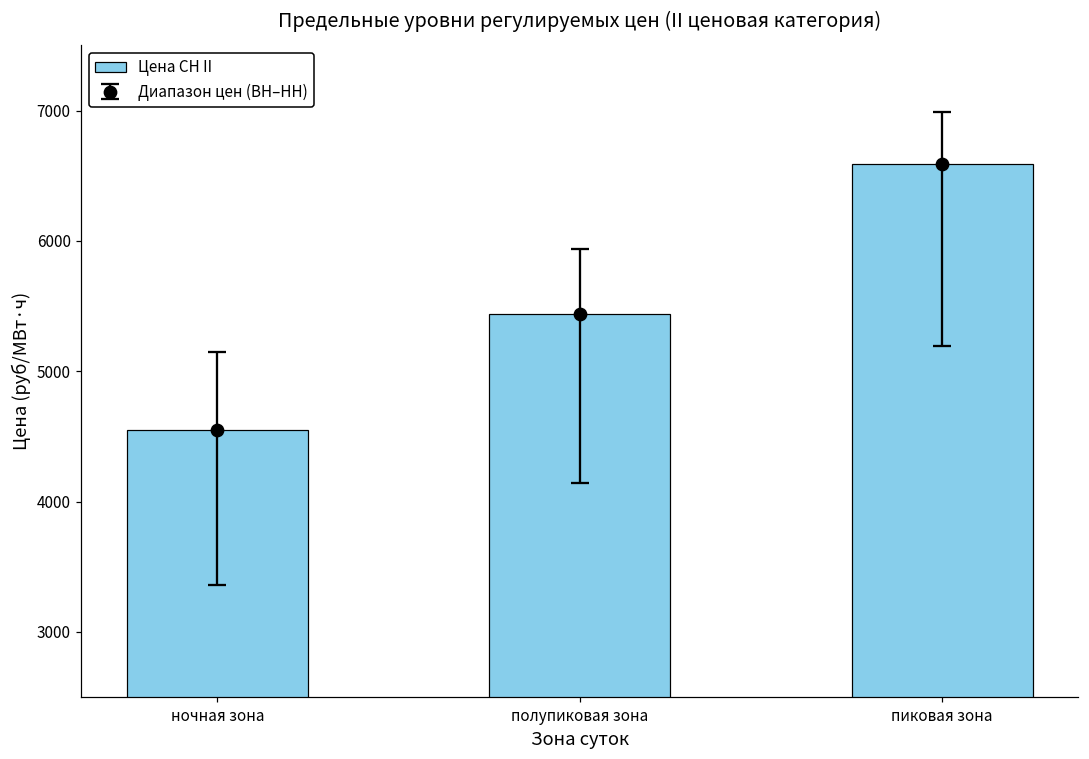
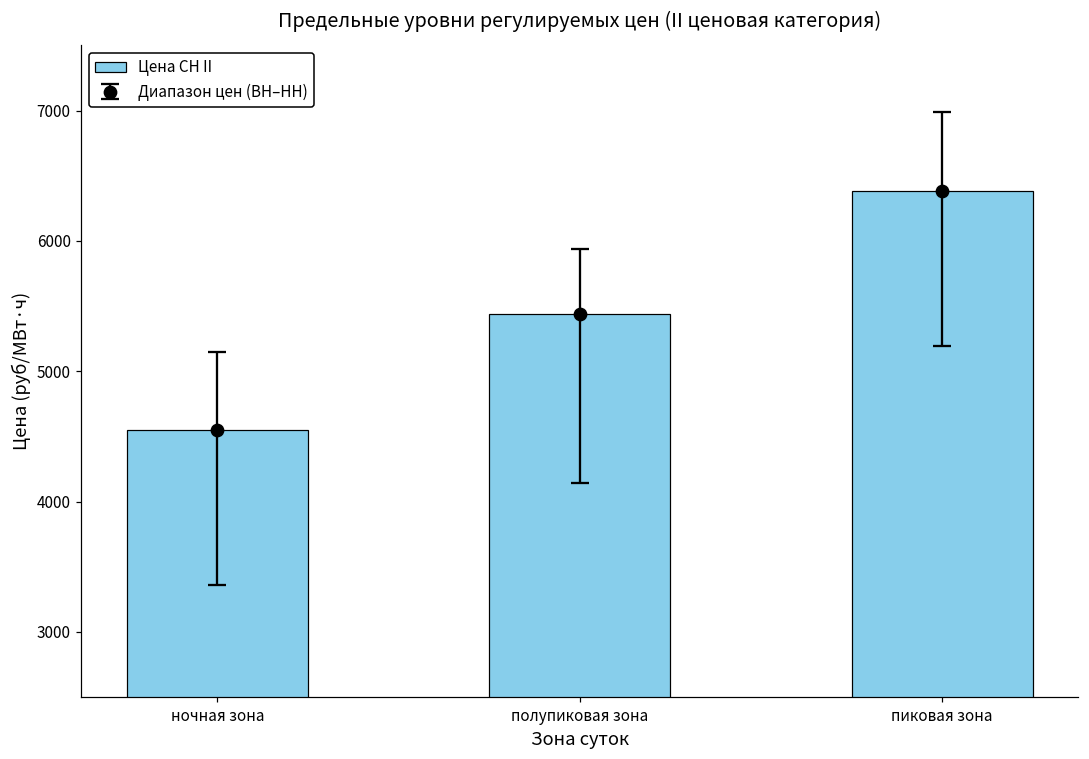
Цена СН II, пиковая зона: 6590 -> 6380
